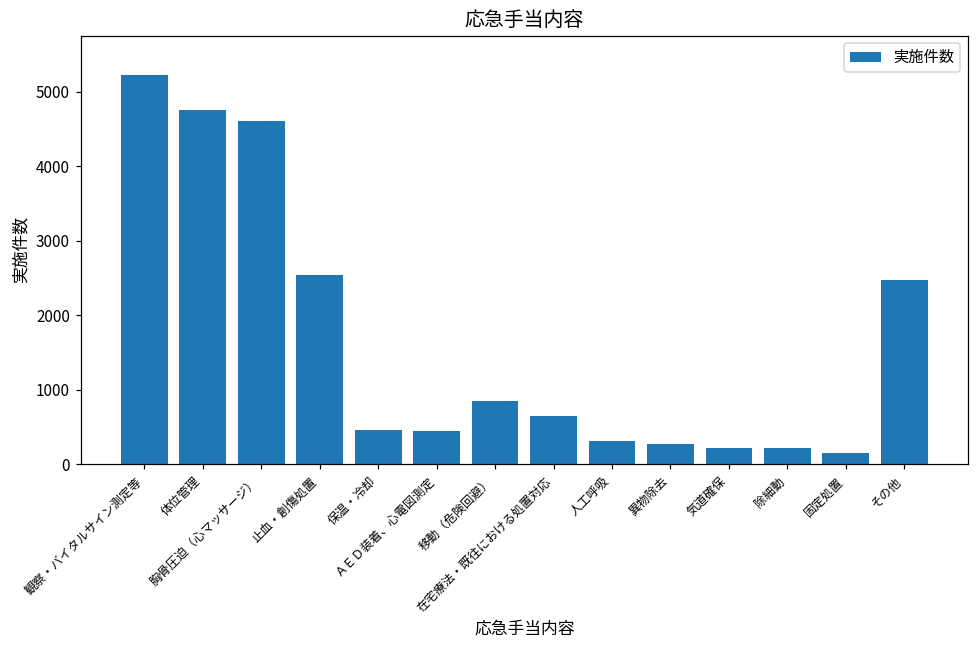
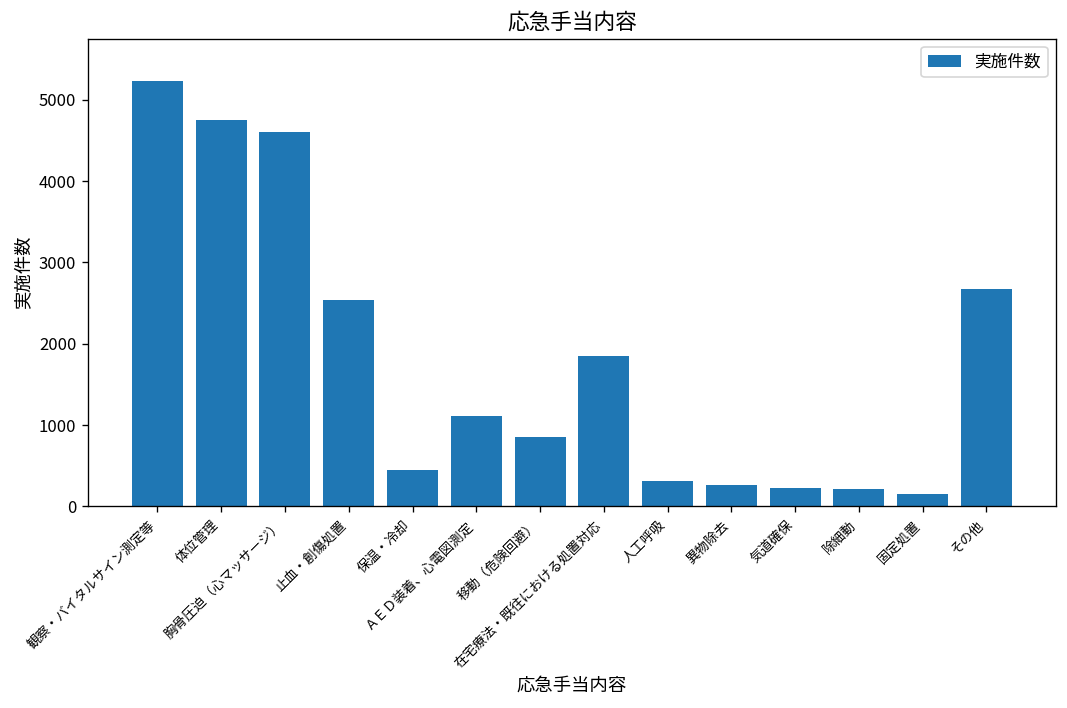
ＡＥＤ装着、心電図測定: 400 -> 1100
在宅療法・既往における処置対応: 700 -> 1900
その他: 2500 -> 2700
